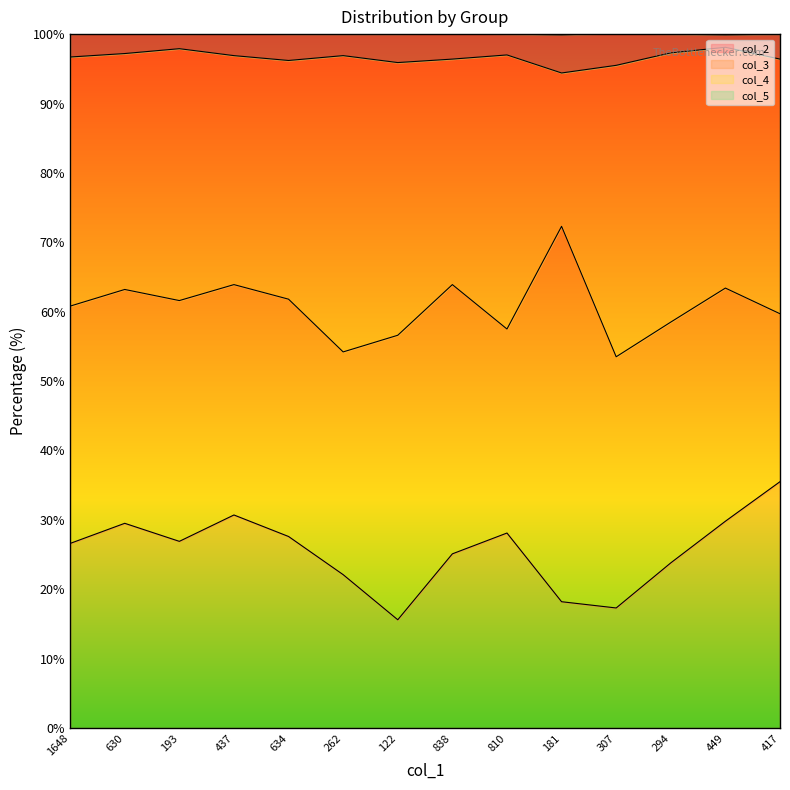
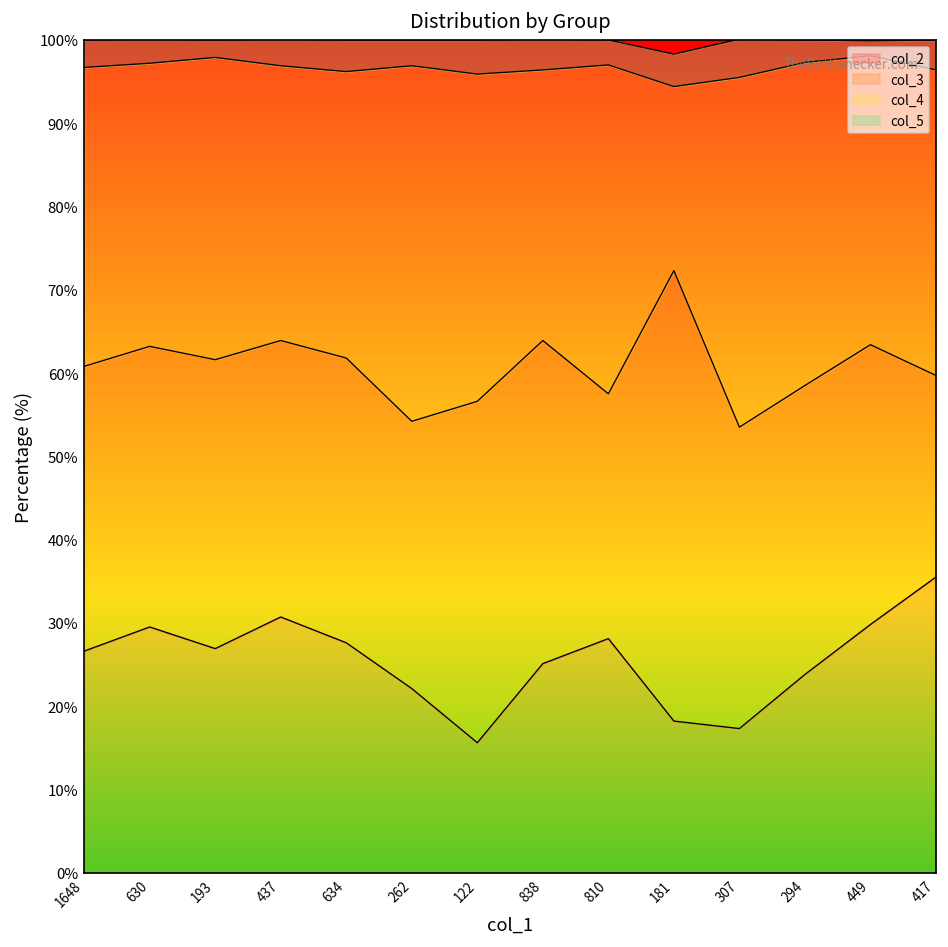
col_5, 181: 6% -> 4%
